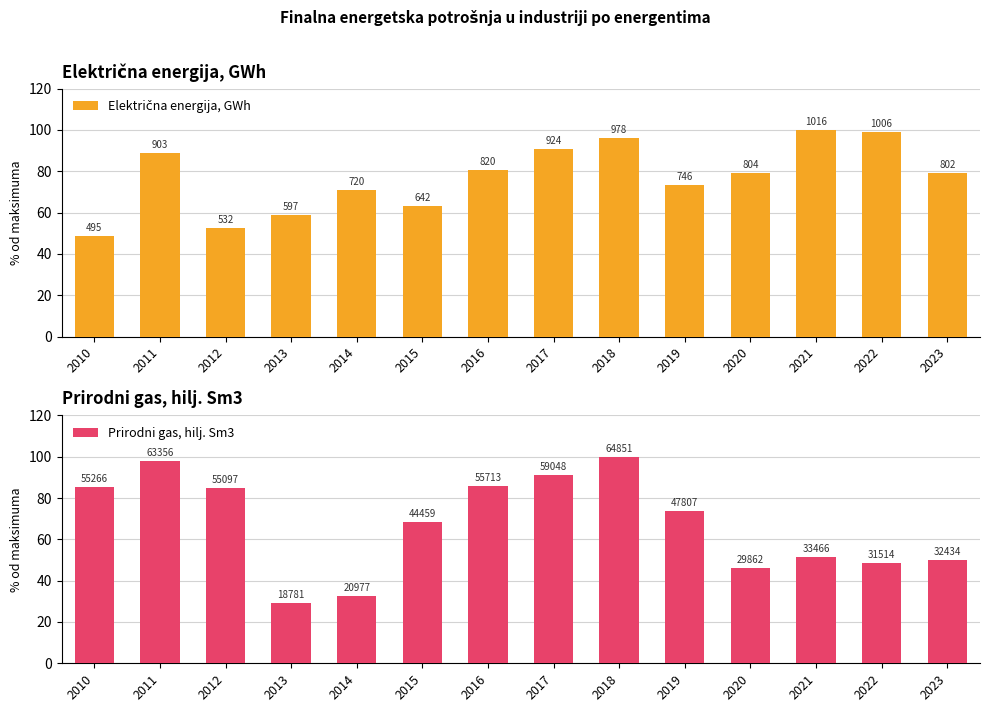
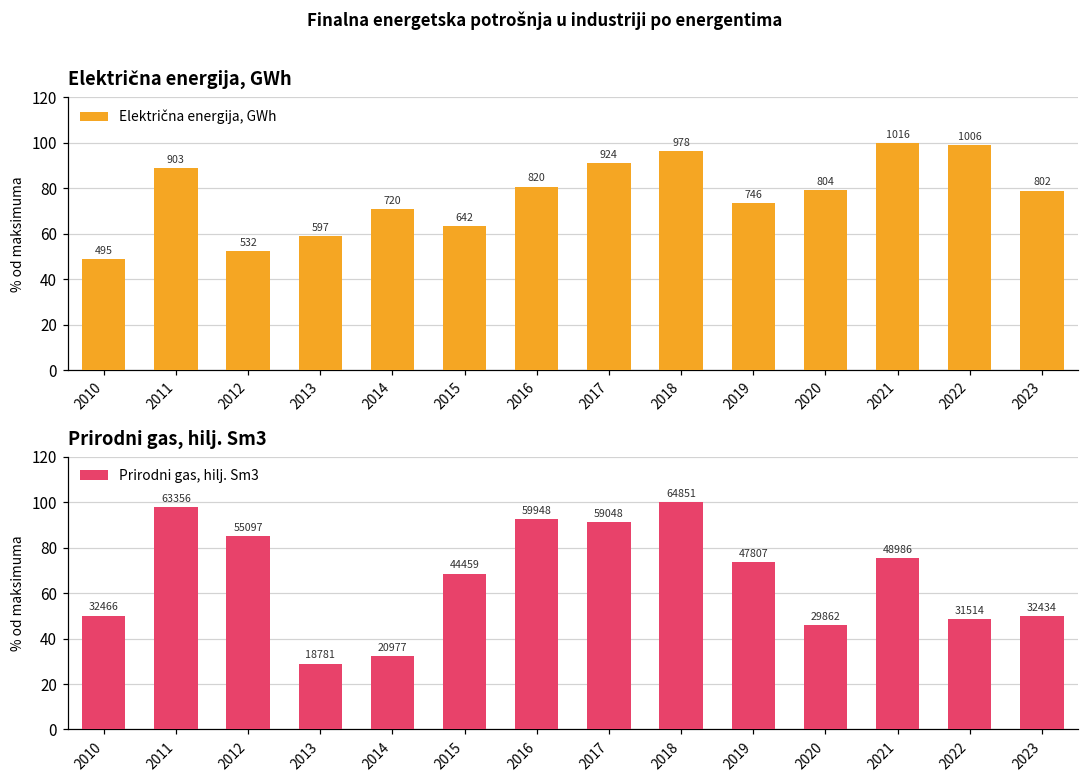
Prirodni gas, hilj. Sm3, 2010: 55266 -> 32466
Prirodni gas, hilj. Sm3, 2016: 55713 -> 59948
Prirodni gas, hilj. Sm3, 2021: 33466 -> 48986
